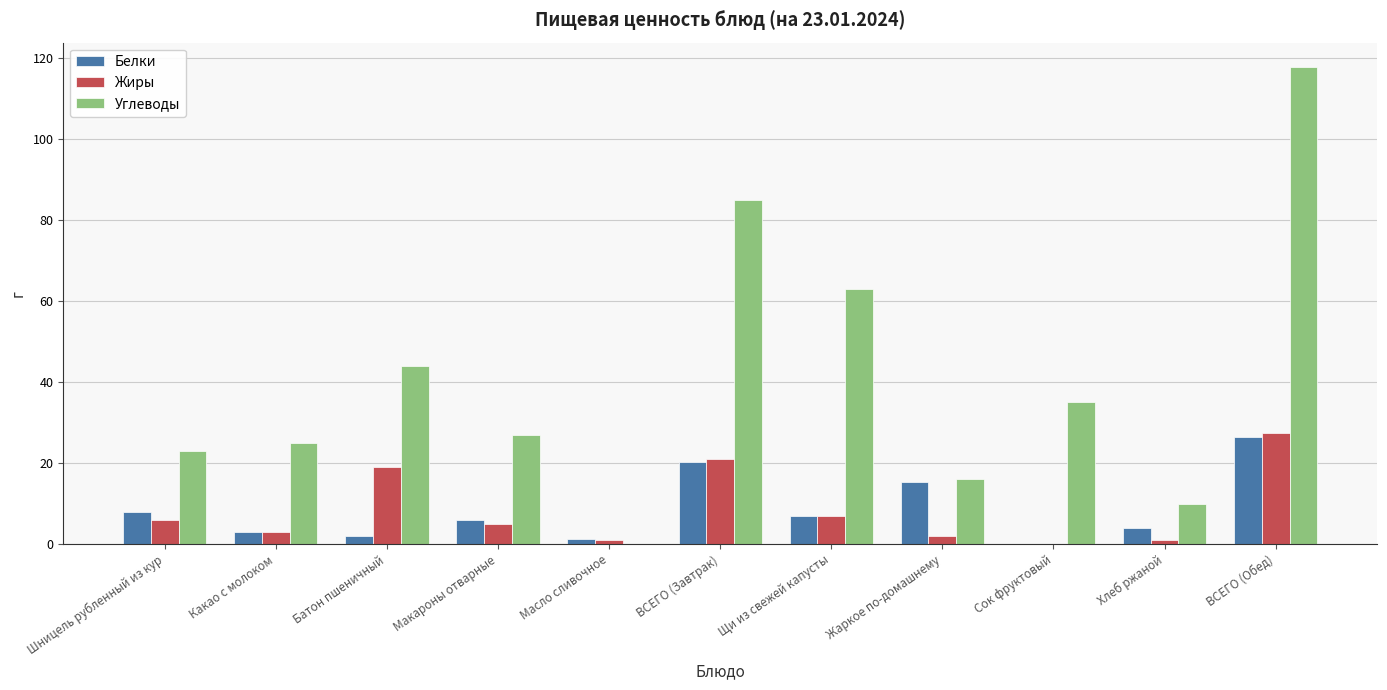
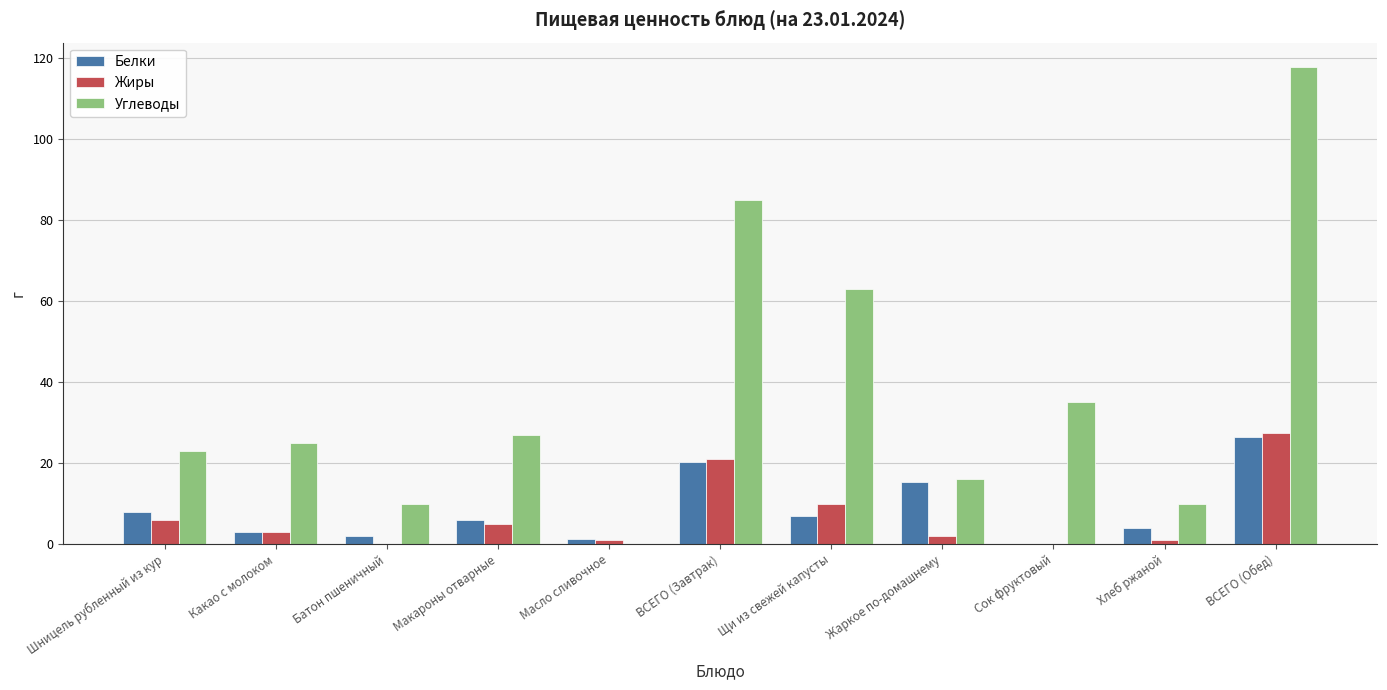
Жиры, Батон пшеничный: 19 -> 0
Углеводы, Батон пшеничный: 44 -> 10
Жиры, Щи из свежей капусты: 7 -> 10
